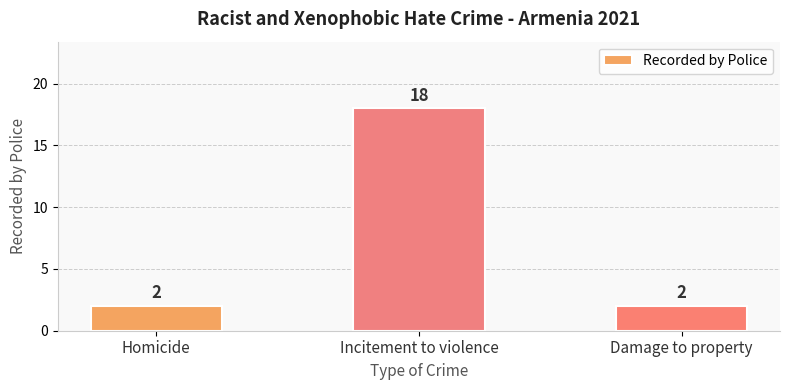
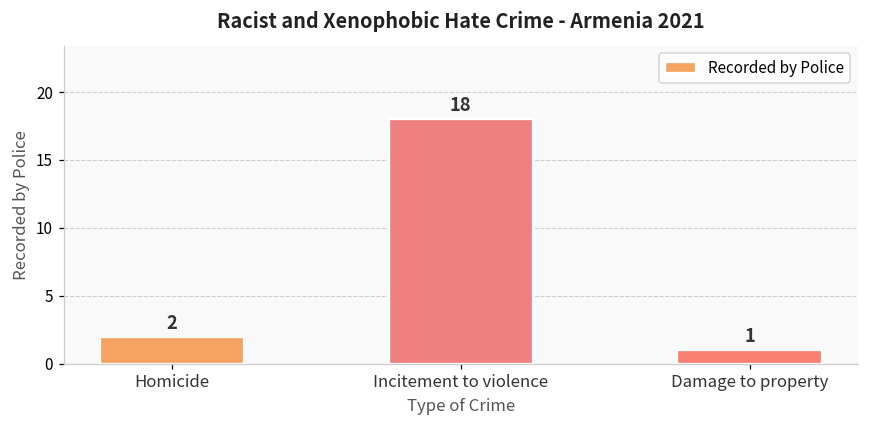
Damage to property: 2 -> 1
